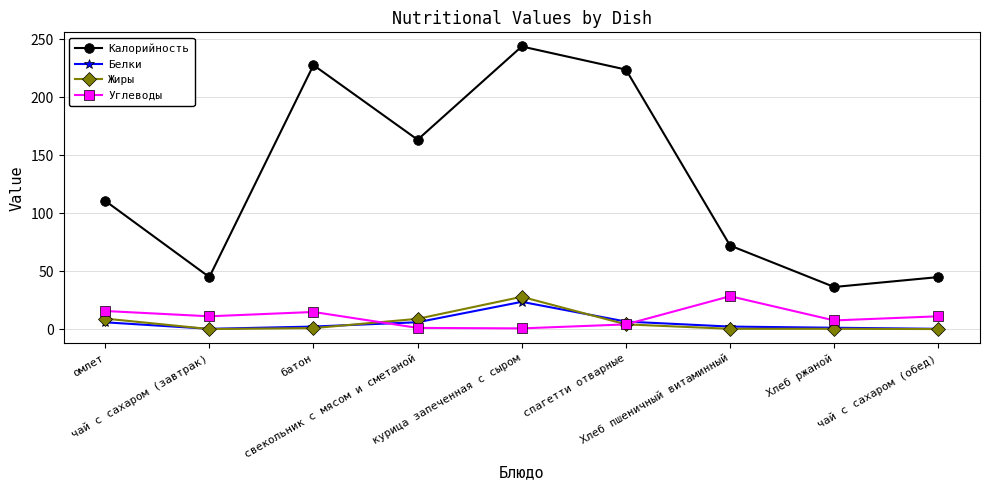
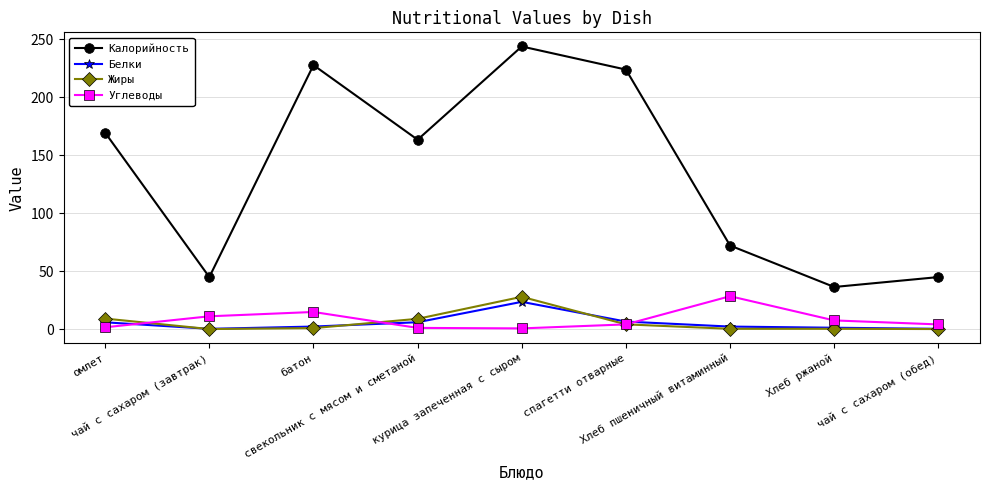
Калорийность, омлет: 111 -> 169
Углеводы, омлет: 16 -> 2
Углеводы, чай с сахаром (обед): 11 -> 4
